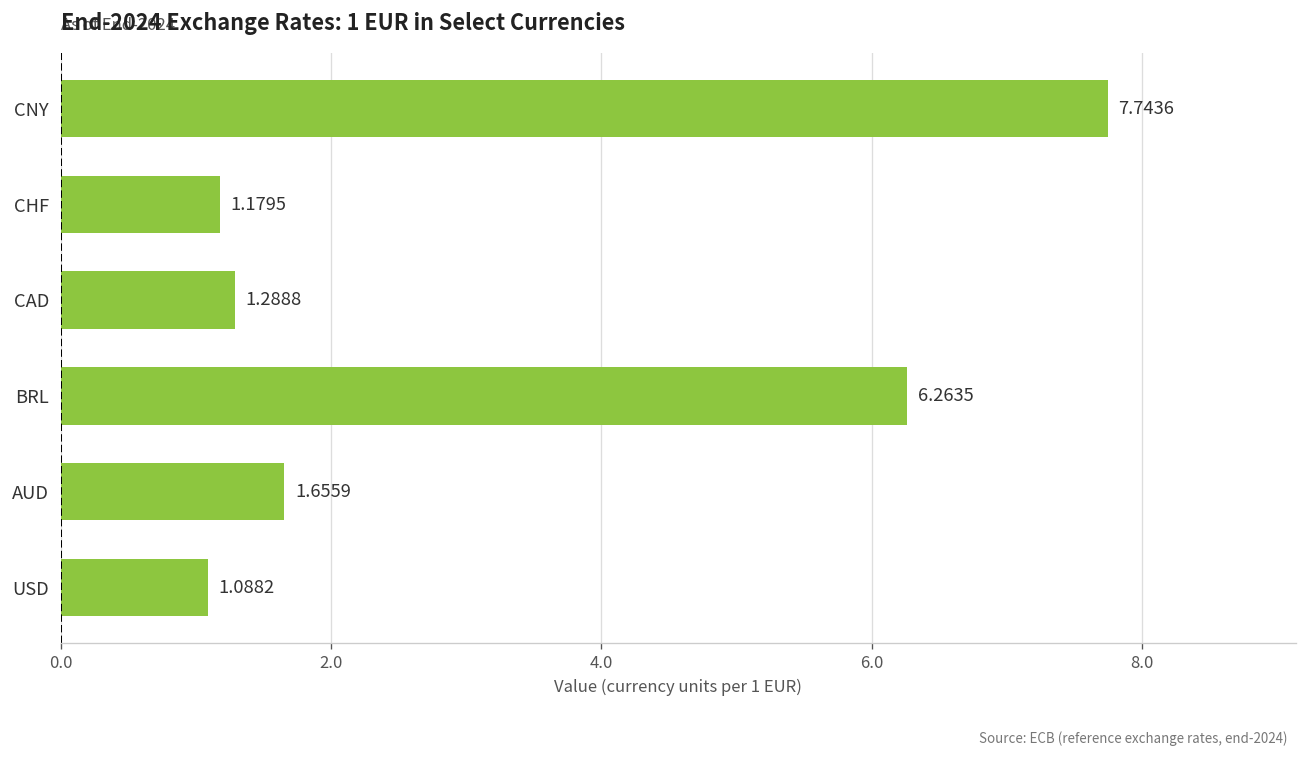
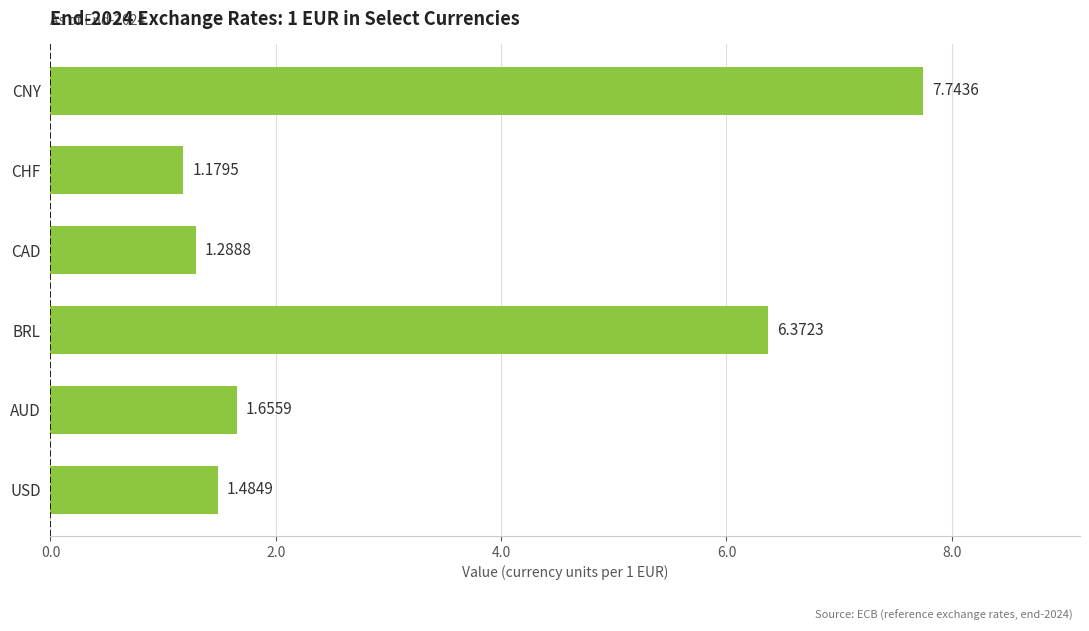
BRL: 6.2635 -> 6.3723
USD: 1.0882 -> 1.4849
